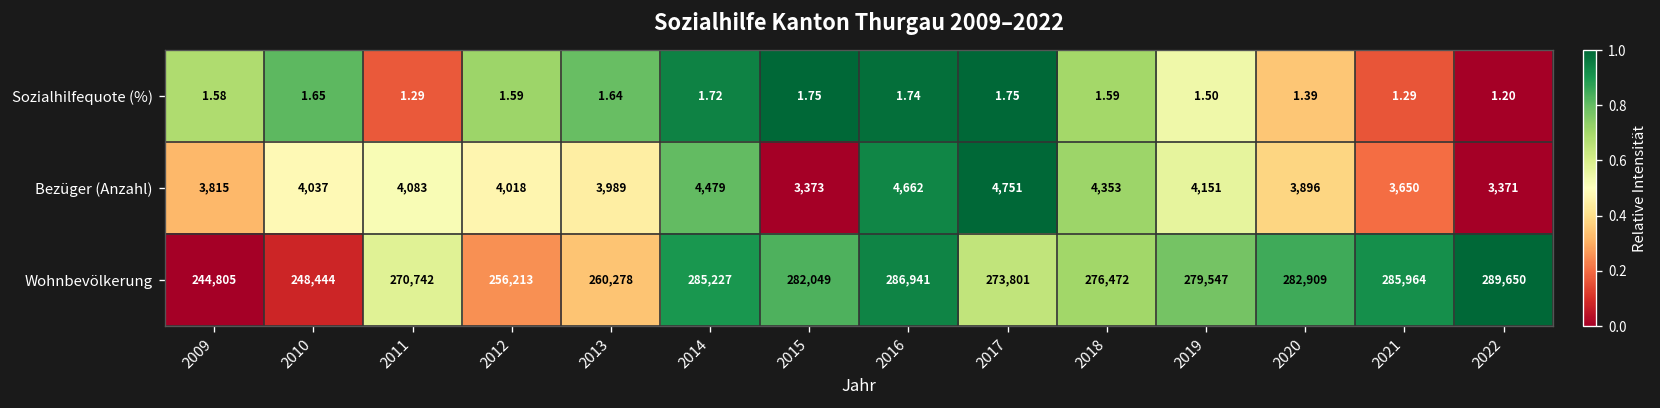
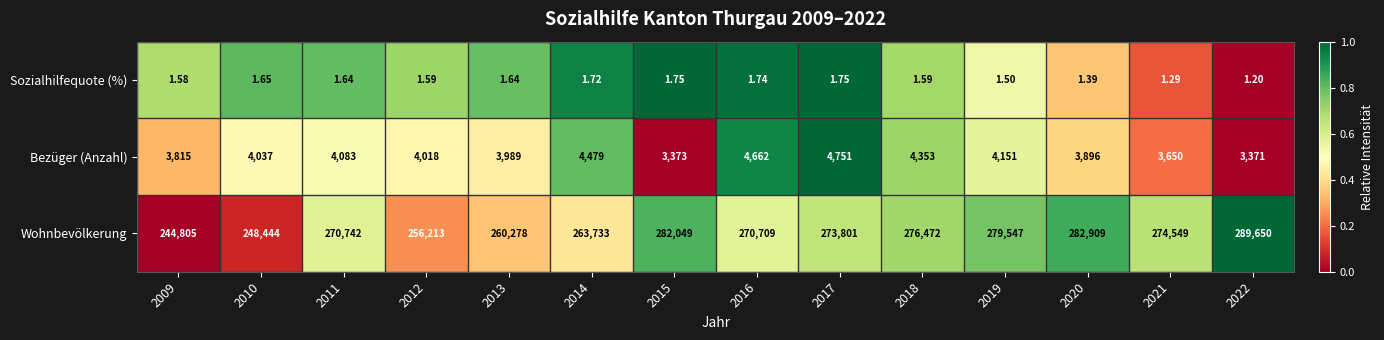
Sozialhilfequote (%), 2011: 1.29 -> 1.64
Wohnbevölkerung, 2014: 285,227 -> 263,733
Wohnbevölkerung, 2016: 286,941 -> 270,709
Wohnbevölkerung, 2021: 285,964 -> 274,549
